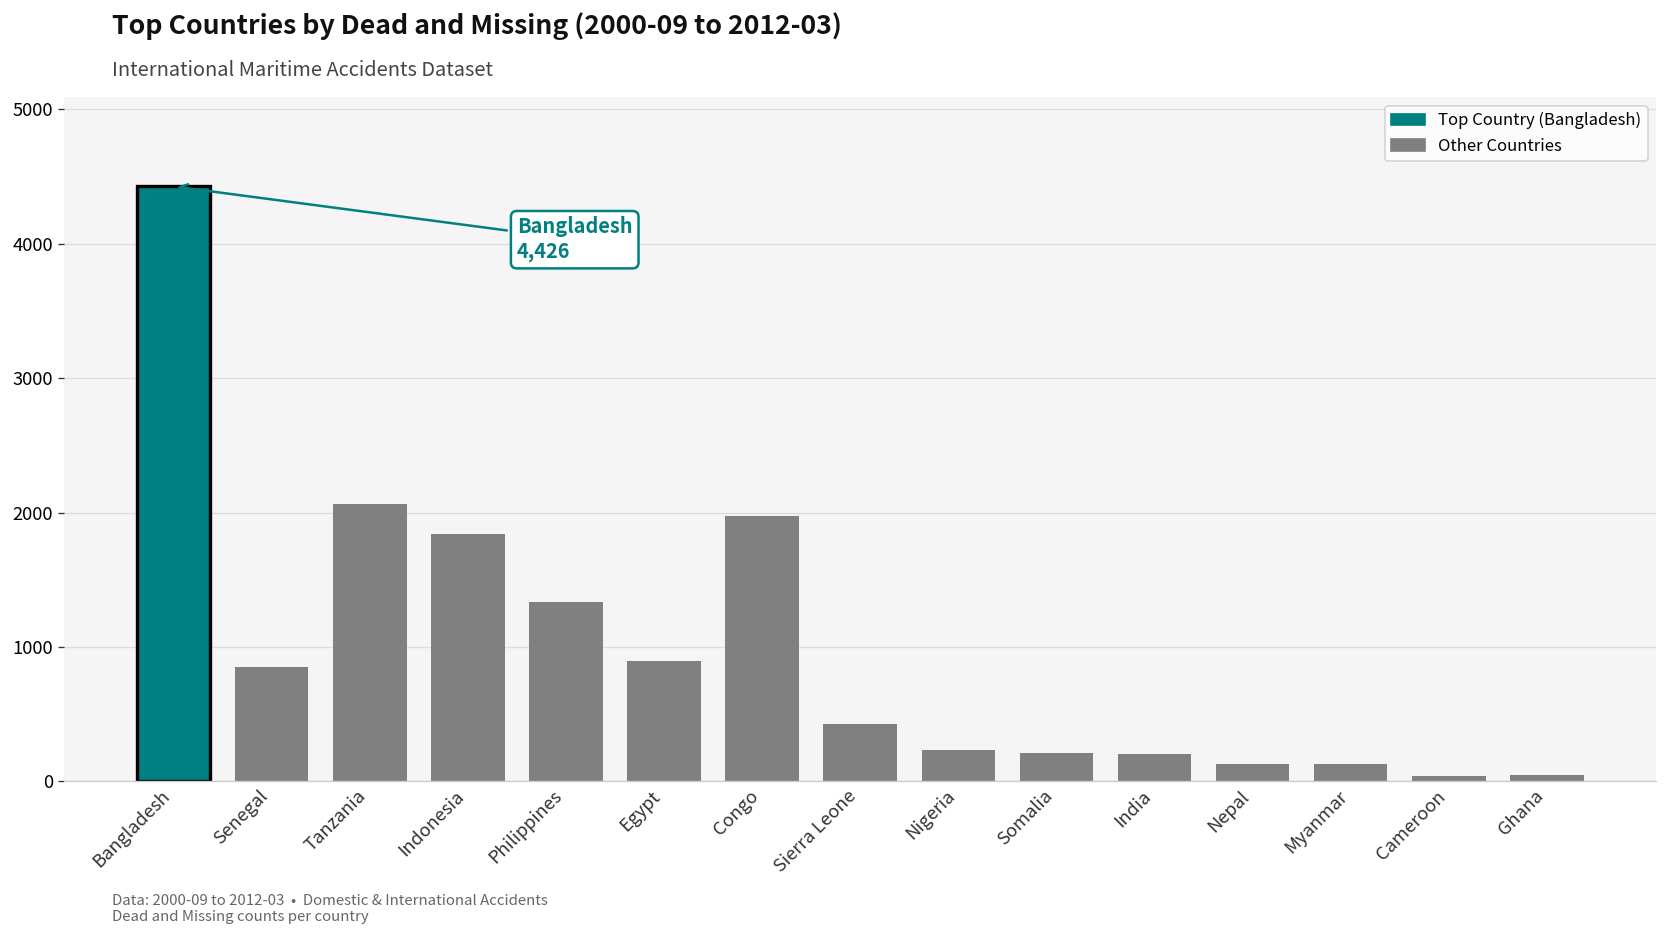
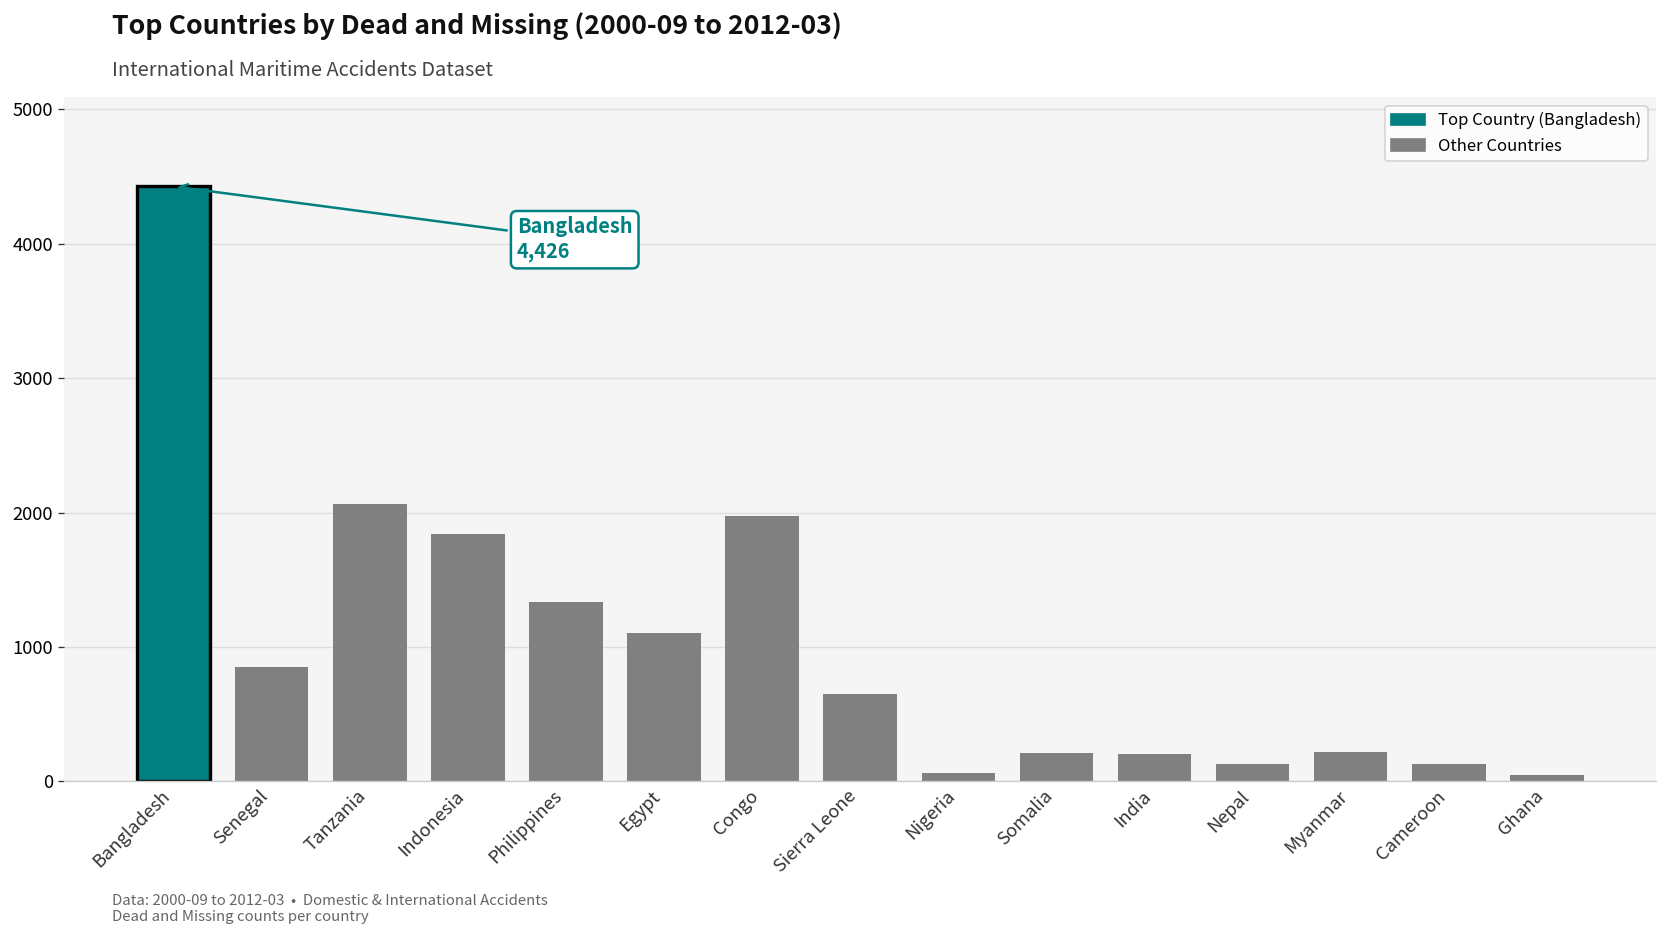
Egypt: 900 -> 1100
Sierra Leone: 430 -> 650
Nigeria: 240 -> 70
Myanmar: 130 -> 220
Cameroon: 40 -> 130
